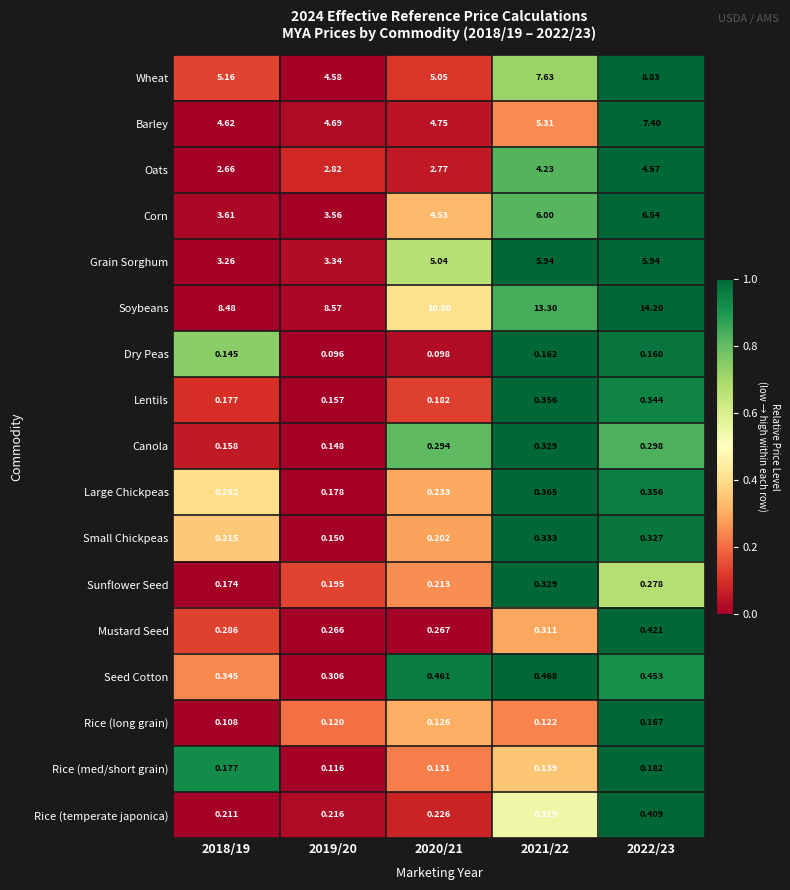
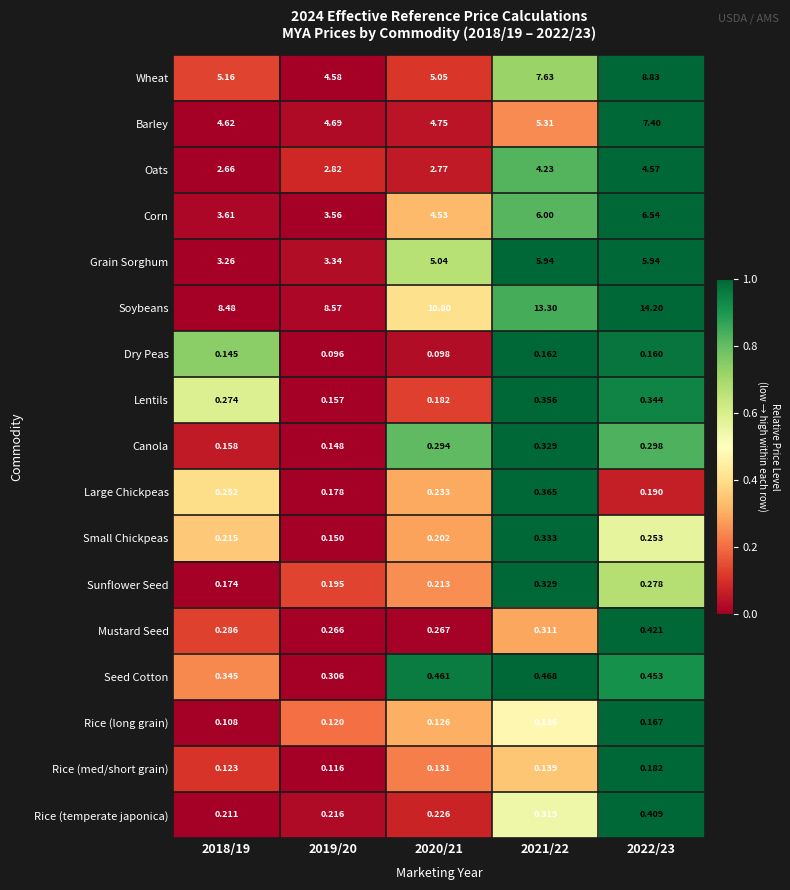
Lentils, 2018/19: 0.177 -> 0.274
Large Chickpeas, 2022/23: 0.356 -> 0.190
Small Chickpeas, 2022/23: 0.327 -> 0.253
Rice (long grain), 2021/22: 0.122 -> 0.136
Rice (med/short grain), 2018/19: 0.177 -> 0.123
